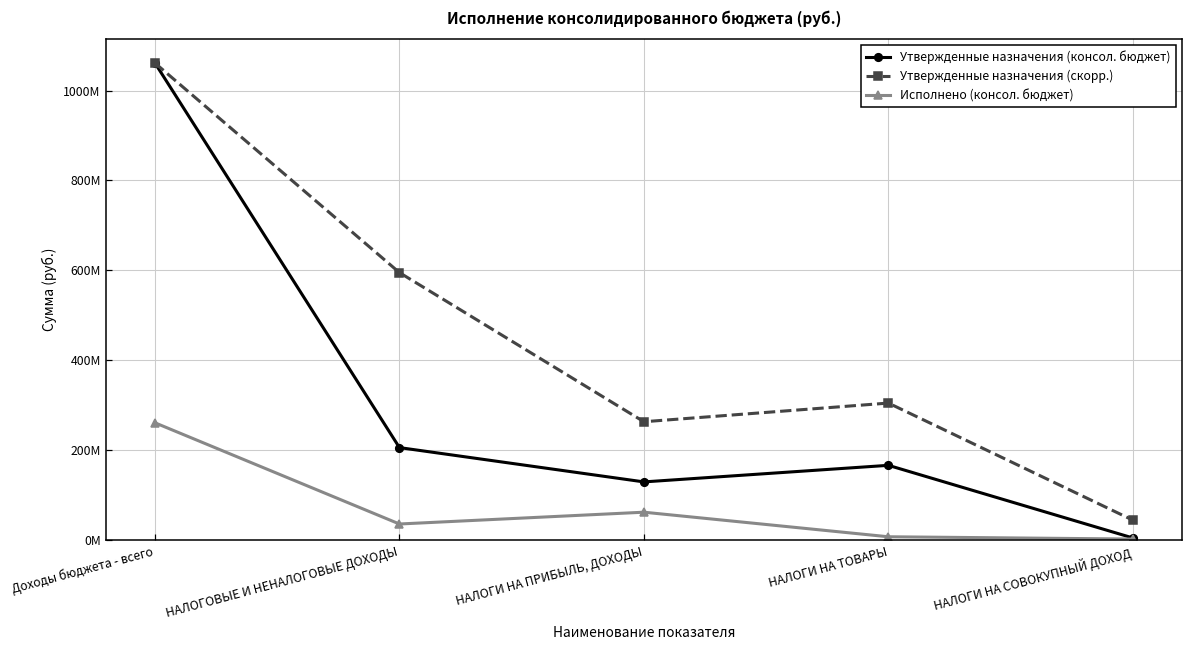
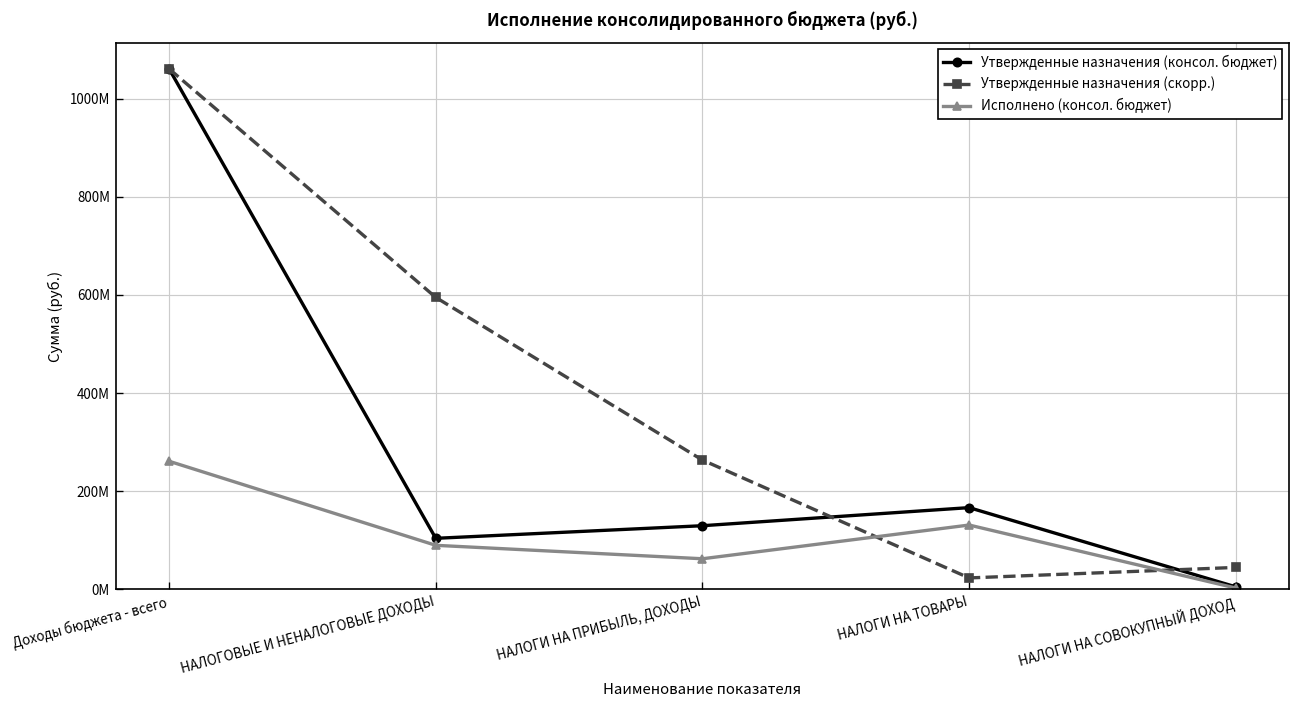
Утвержденные назначения (консол. бюджет), НАЛОГОВЫЕ И НЕНАЛОГОВЫЕ ДОХОДЫ: 210000000 -> 100000000
Исполнено (консол. бюджет), НАЛОГОВЫЕ И НЕНАЛОГОВЫЕ ДОХОДЫ: 40000000 -> 90000000
Утвержденные назначения (скорр.), НАЛОГИ НА ТОВАРЫ: 300000000 -> 20000000
Исполнено (консол. бюджет), НАЛОГИ НА ТОВАРЫ: 10000000 -> 130000000
